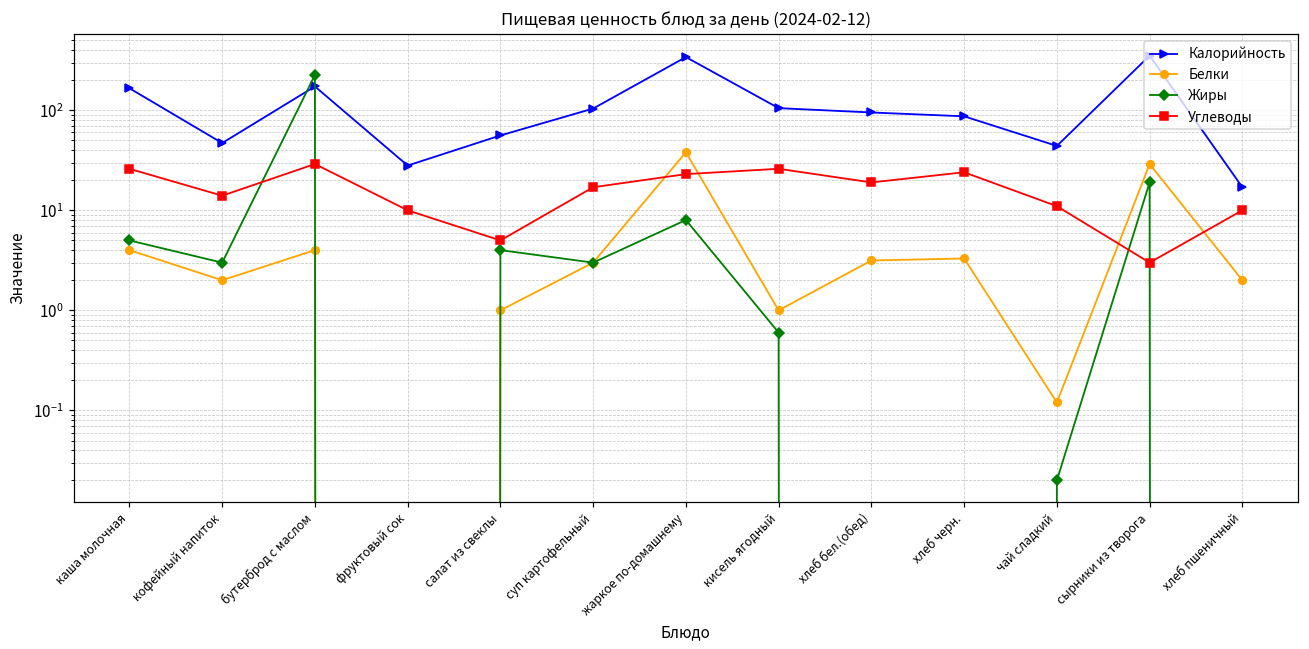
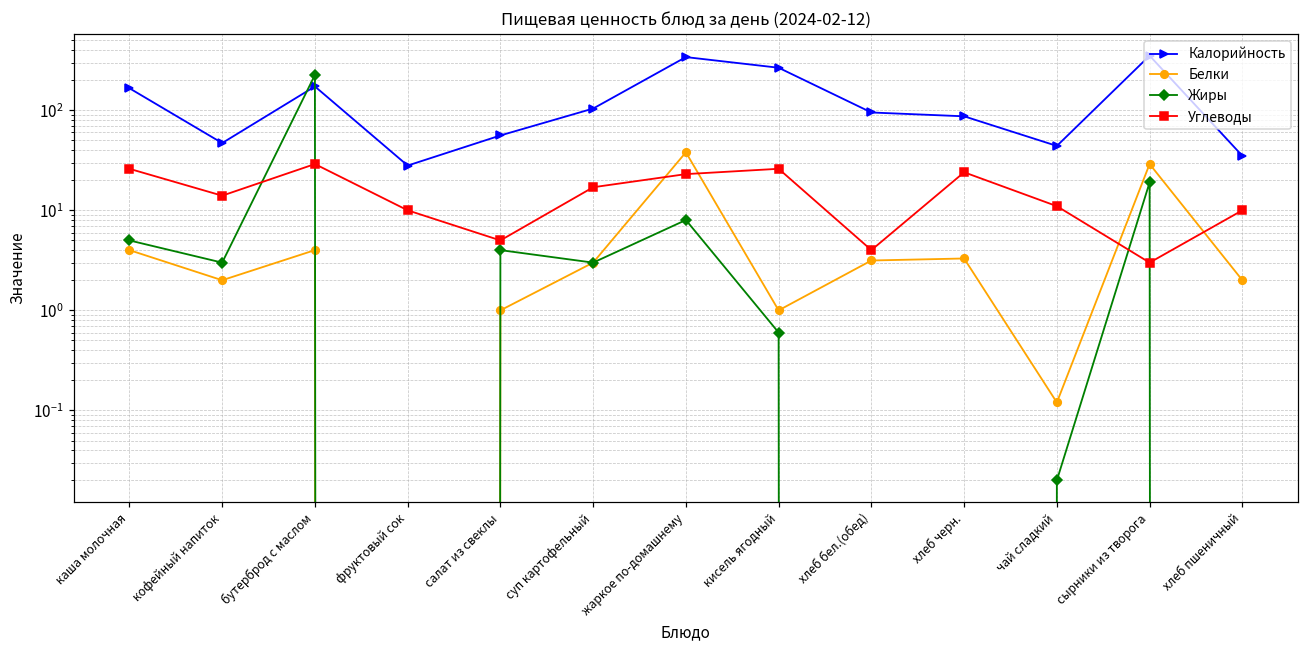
Калорийность, кисель ягодный: 110 -> 270
Углеводы, хлеб бел.(обед): 19 -> 4
Калорийность, хлеб пшеничный: 17 -> 35
